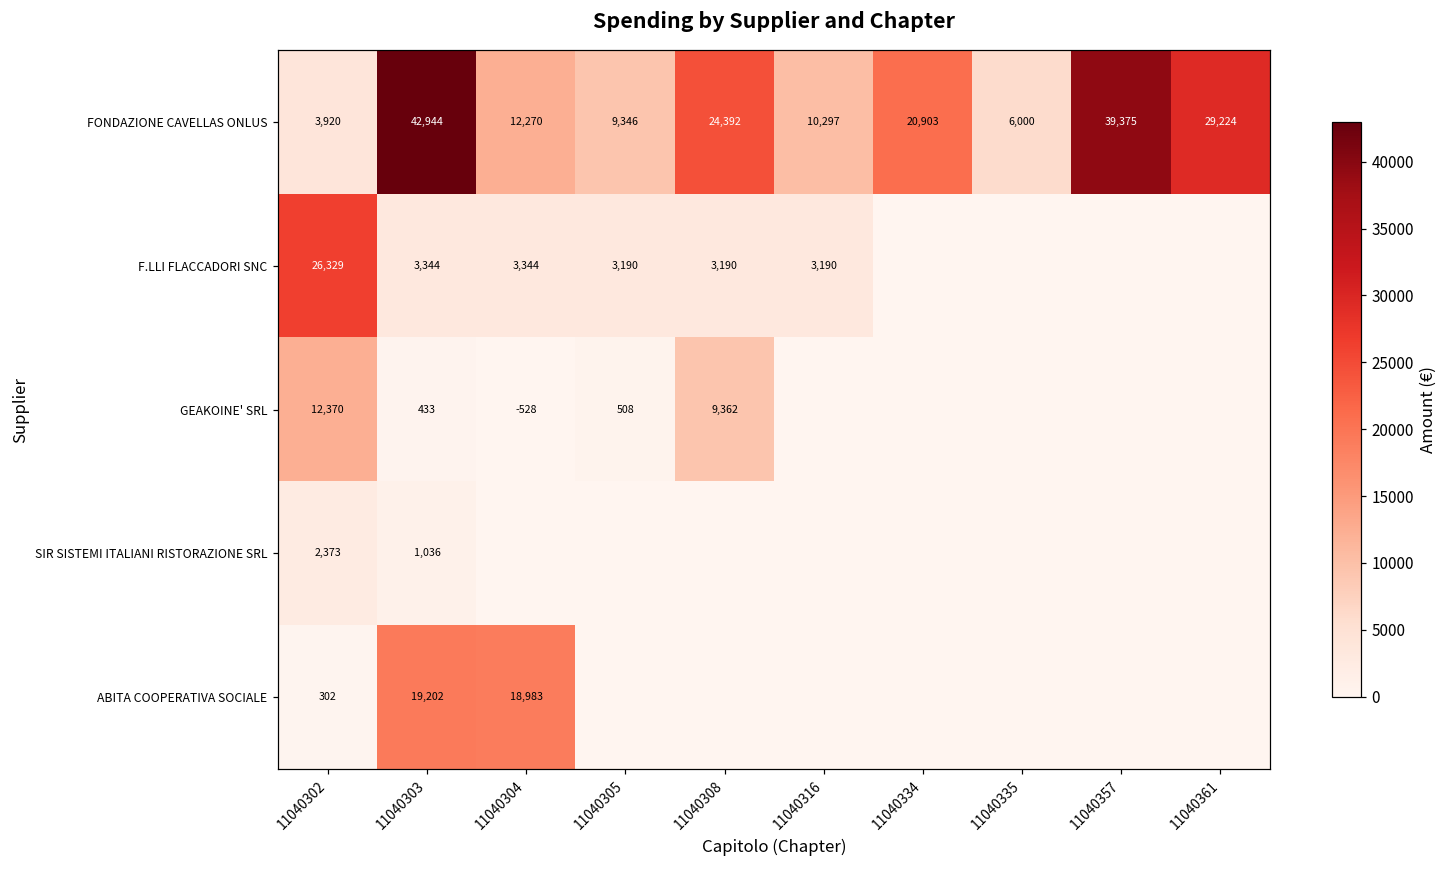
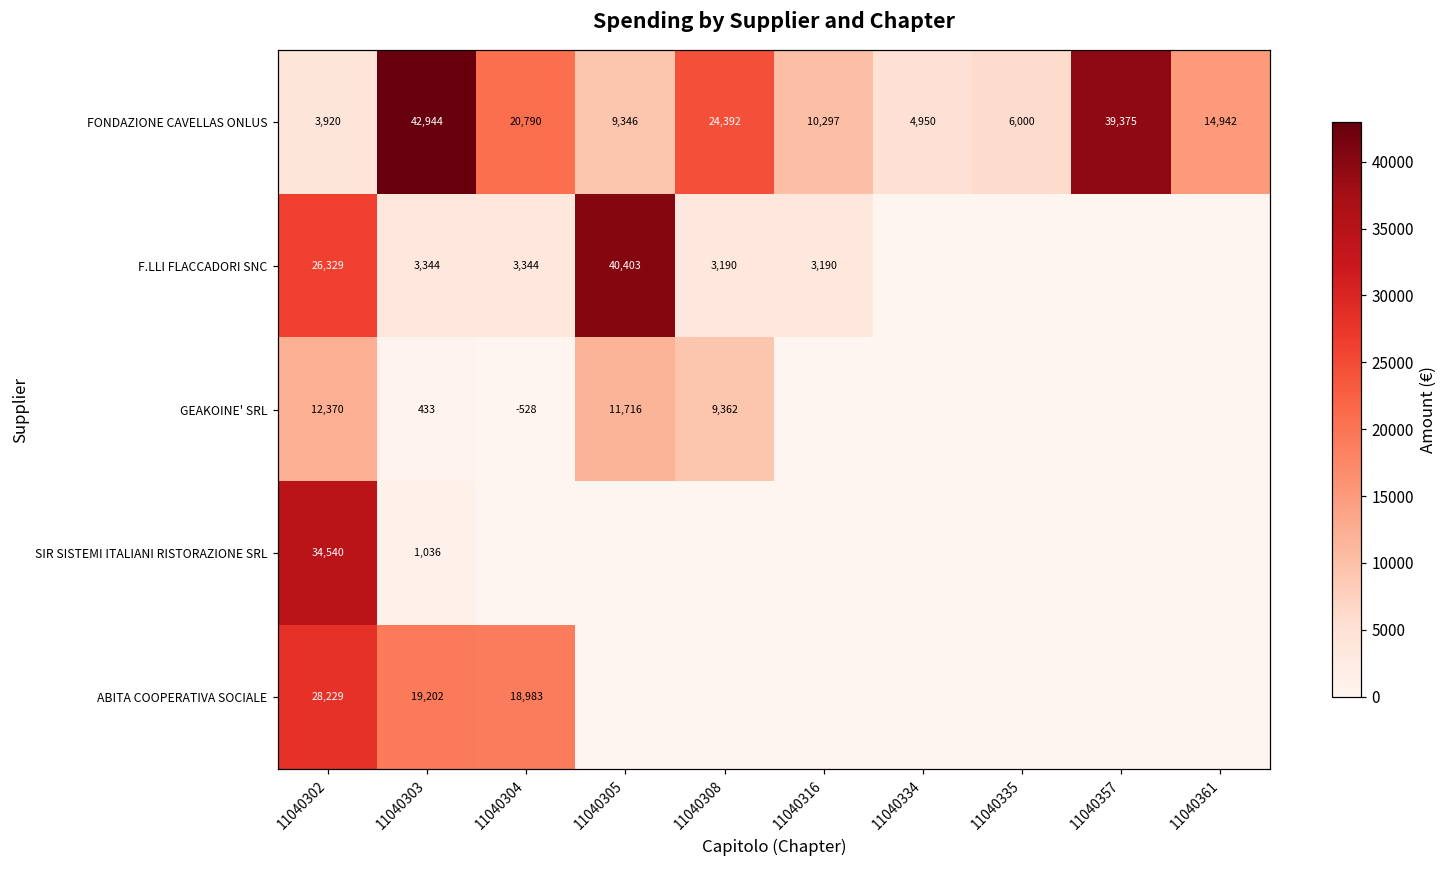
FONDAZIONE CAVELLAS ONLUS, 11040304: 12,270 -> 20,790
FONDAZIONE CAVELLAS ONLUS, 11040334: 20,903 -> 4,950
FONDAZIONE CAVELLAS ONLUS, 11040361: 29,224 -> 14,942
F.LLI FLACCADORI SNC, 11040305: 3,190 -> 40,403
GEAKOINE' SRL, 11040305: 508 -> 11,716
SIR SISTEMI ITALIANI RISTORAZIONE SRL, 11040302: 2,373 -> 34,540
ABITA COOPERATIVA SOCIALE, 11040302: 302 -> 28,229
